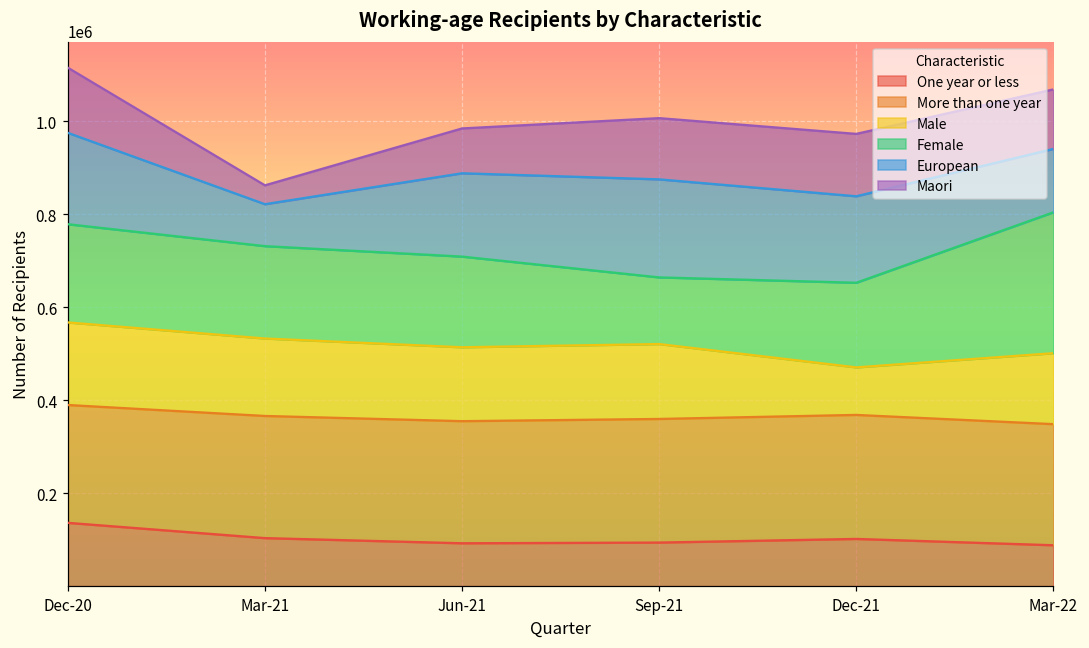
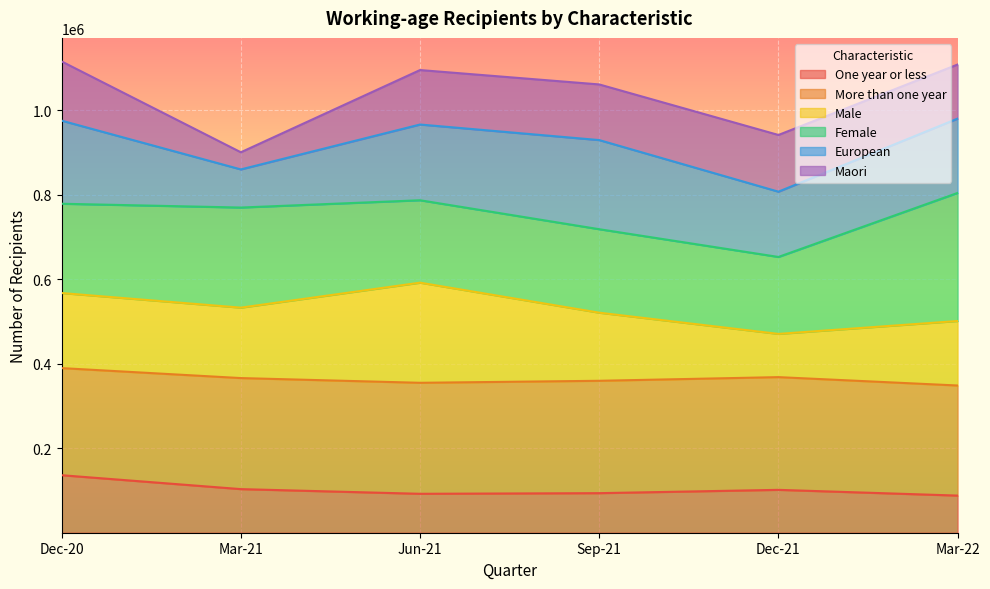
Female, Mar-21: 200000 -> 240000
Male, Jun-21: 160000 -> 240000
Maori, Jun-21: 100000 -> 130000
Female, Sep-21: 140000 -> 200000
European, Dec-21: 190000 -> 150000
European, Mar-22: 140000 -> 180000
